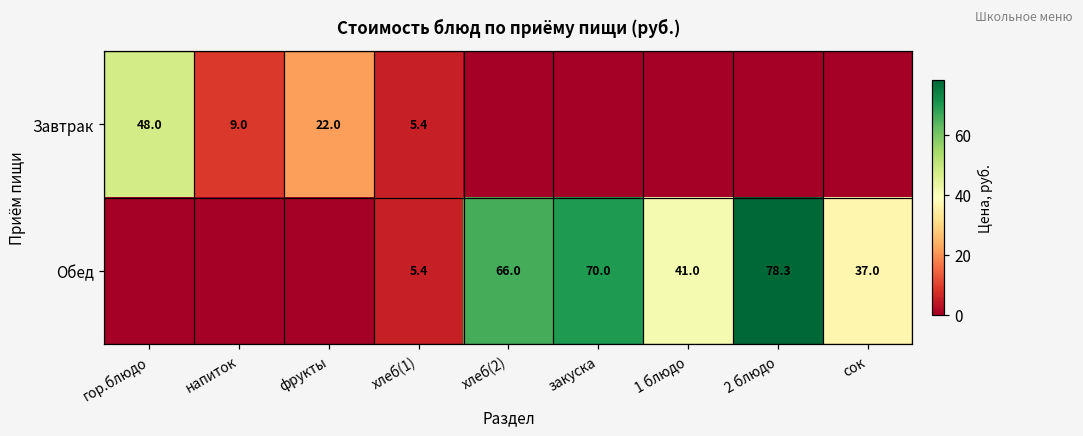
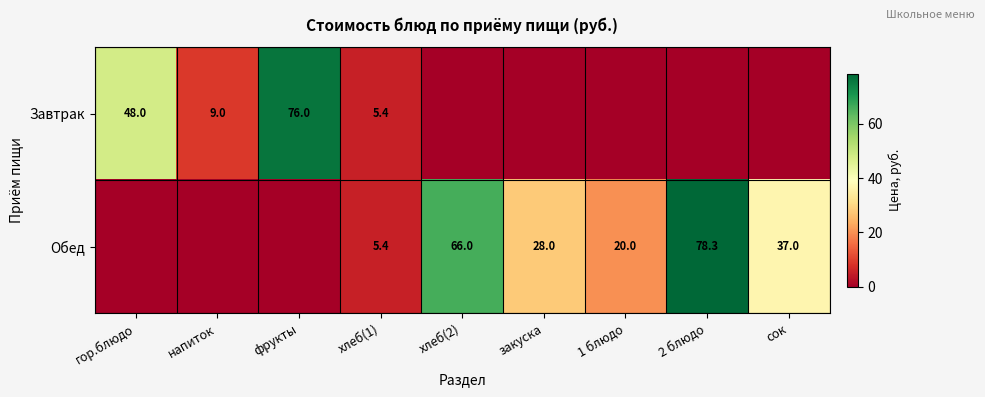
Завтрак, фрукты: 22.0 -> 76.0
Обед, закуска: 70.0 -> 28.0
Обед, 1 блюдо: 41.0 -> 20.0
